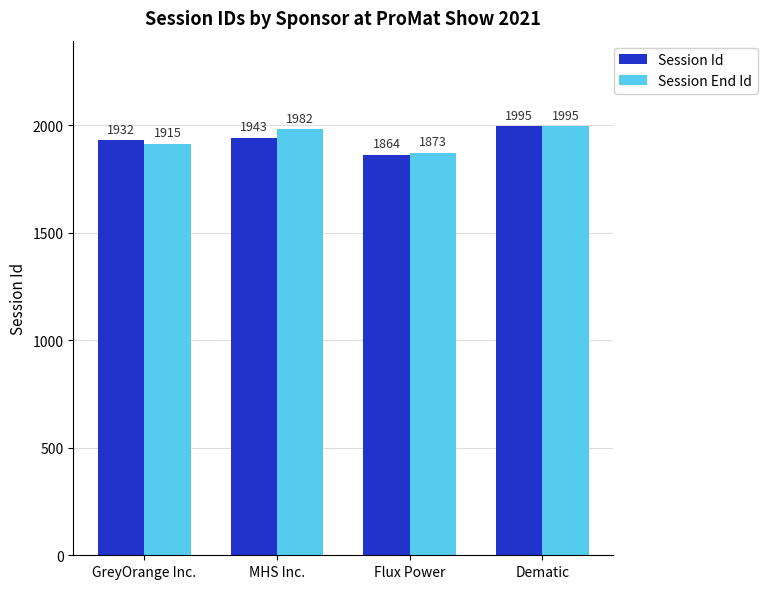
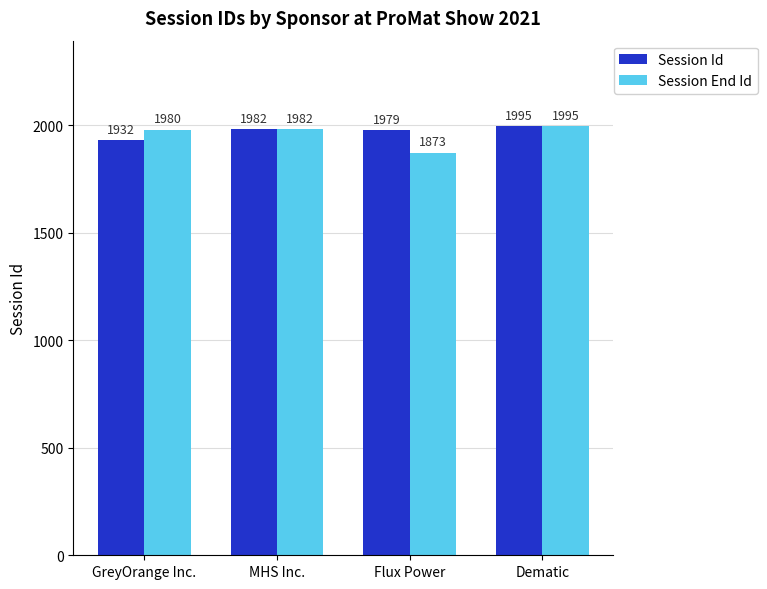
Session End Id, GreyOrange Inc.: 1915 -> 1980
Session Id, MHS Inc.: 1943 -> 1982
Session Id, Flux Power: 1864 -> 1979
